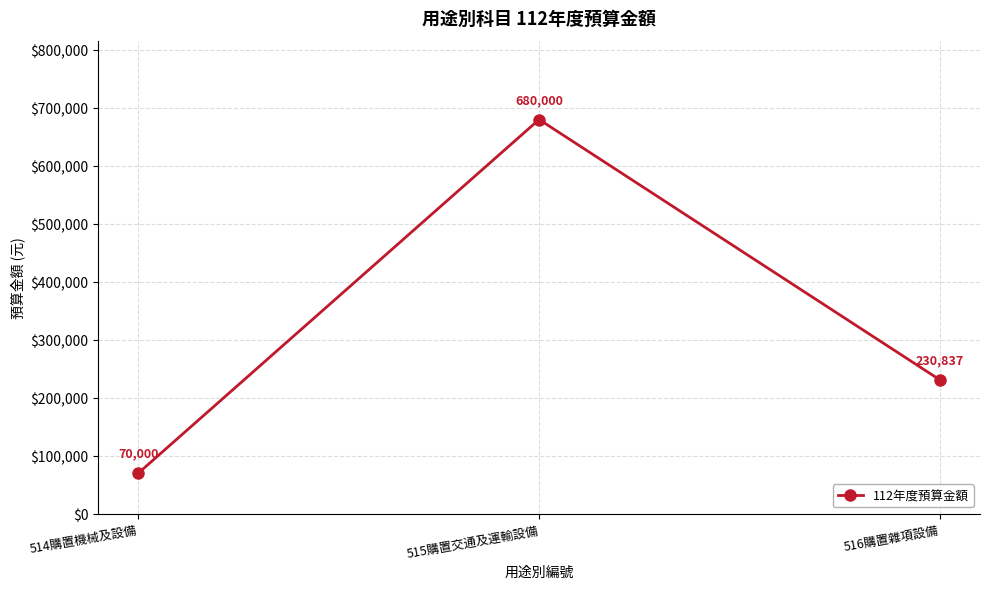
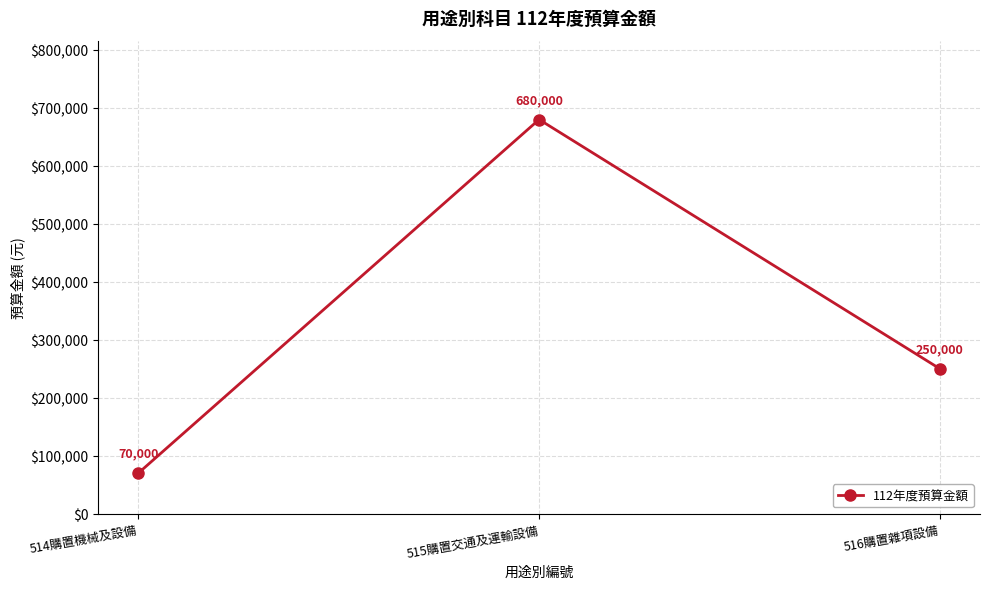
516購置雜項設備: 230,837 -> 250,000
